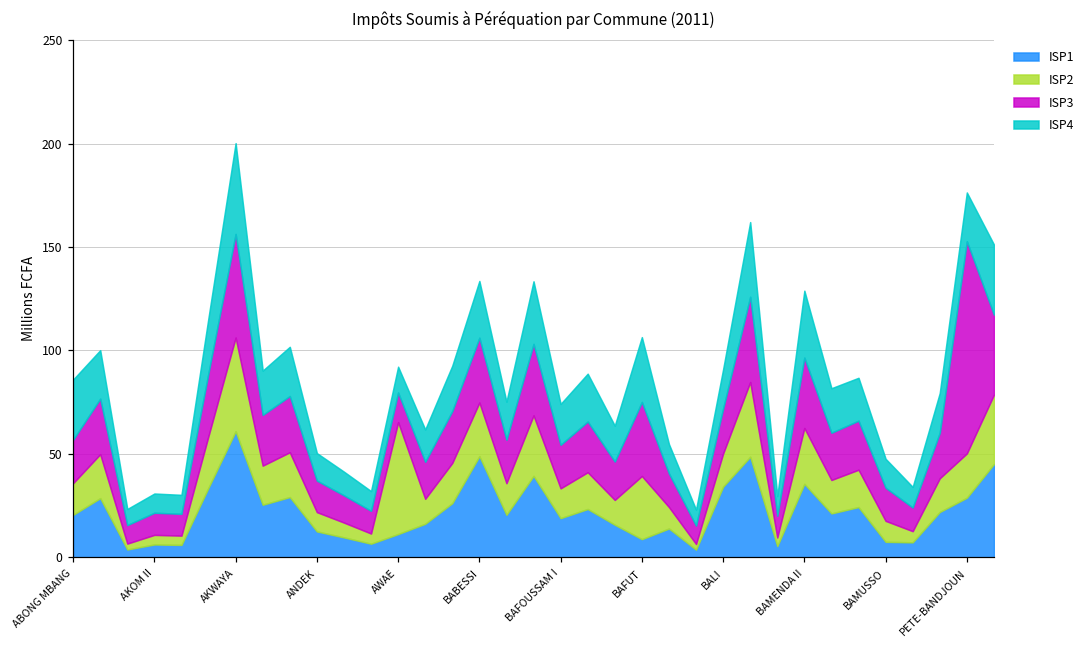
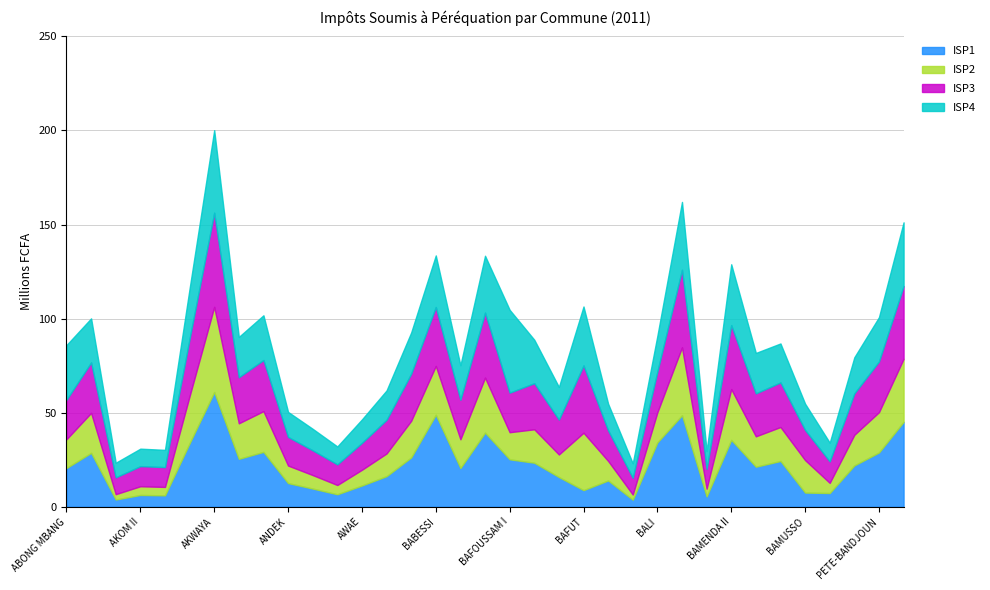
ISP2, AWAE: 54 -> 8
ISP1, BAFOUSSAM I: 19 -> 25
ISP4, BAFOUSSAM I: 20 -> 44
ISP2, BAMUSSO: 10 -> 17
ISP3, PETE-BANDJOUN: 103 -> 27
